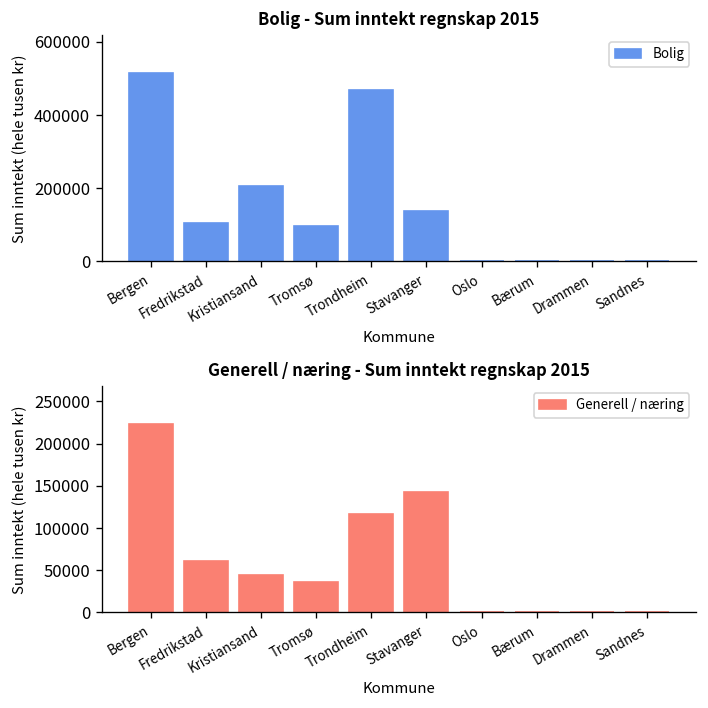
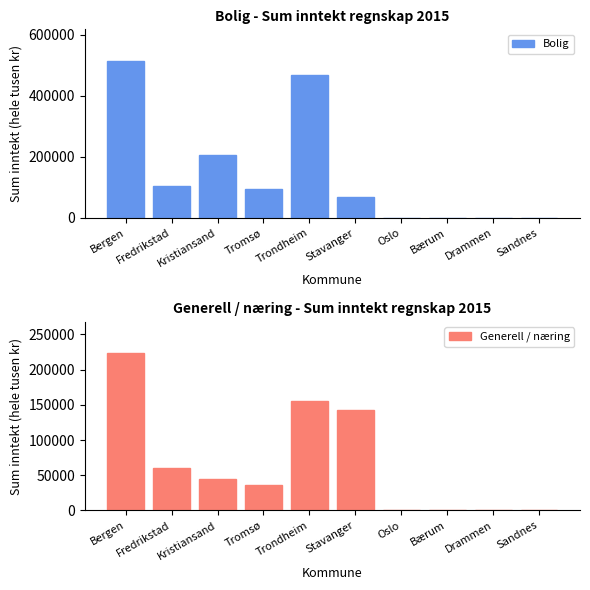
Bolig - Sum inntekt regnskap 2015, Stavanger: 140000 -> 70000
Generell / næring - Sum inntekt regnskap 2015, Trondheim: 120000 -> 160000
